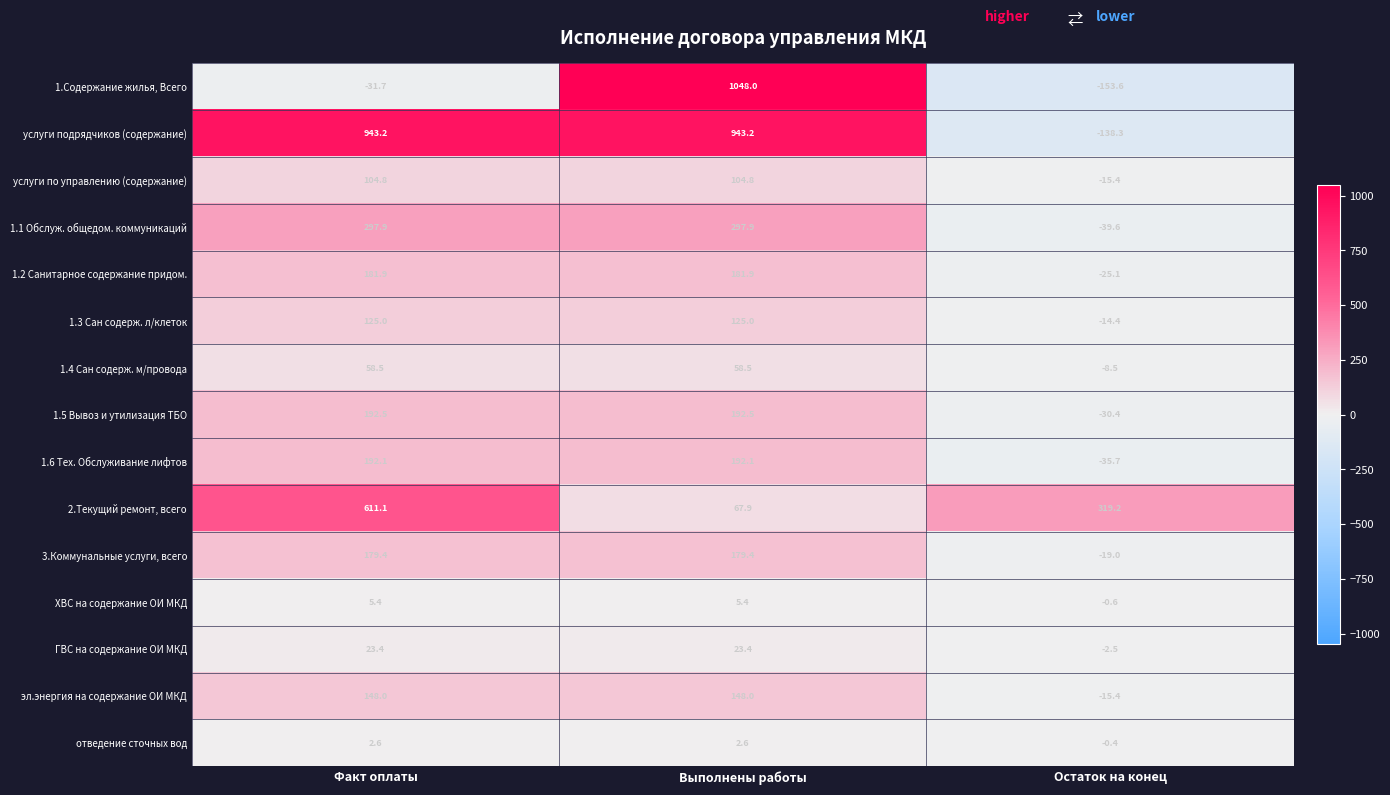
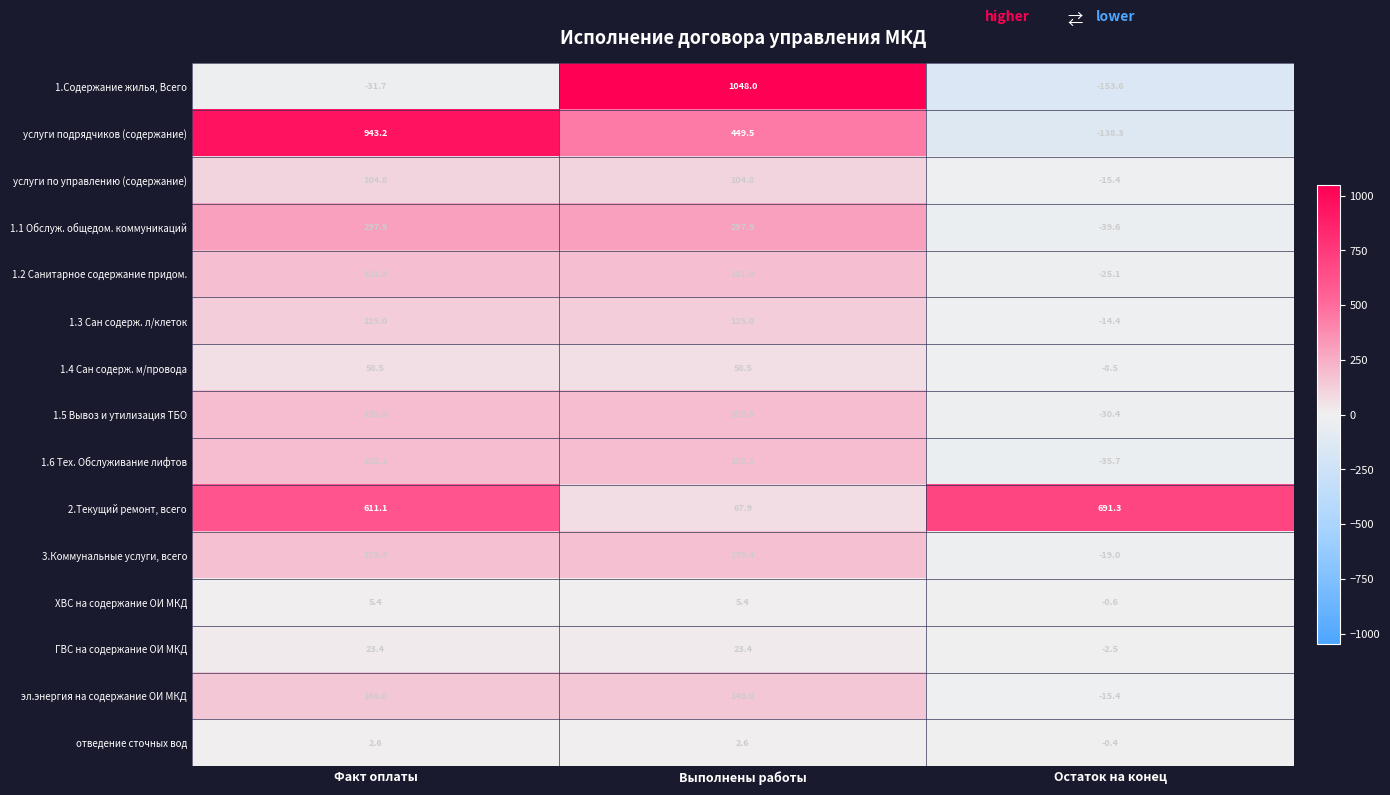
услуги подрядчиков (содержание), Выполнены работы: 943.2 -> 449.5
2.Текущий ремонт, всего, Остаток на конец: 319.2 -> 691.3
